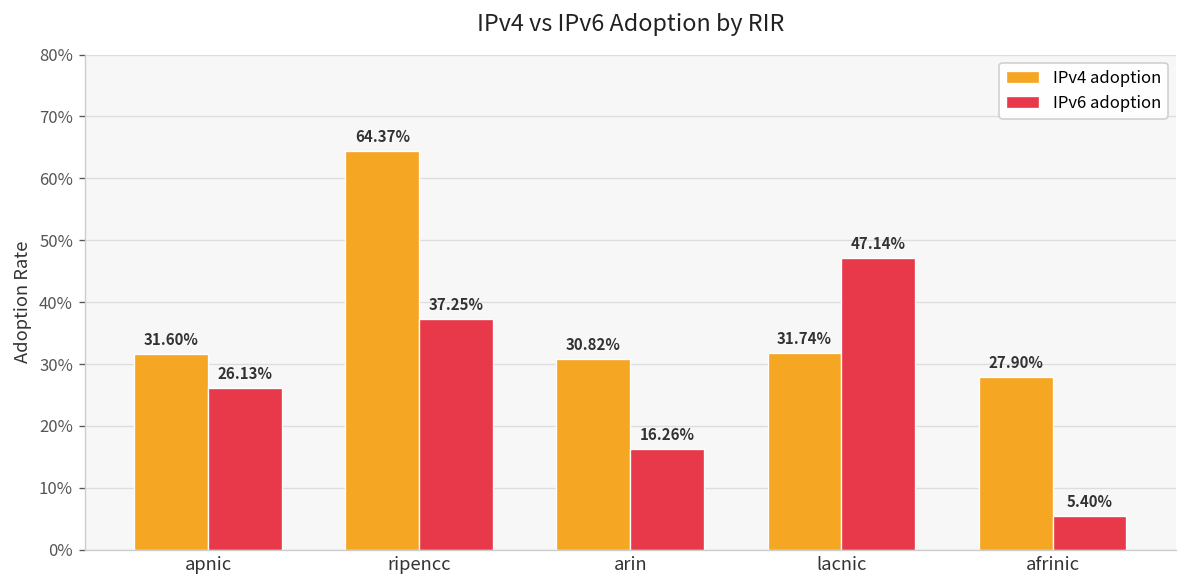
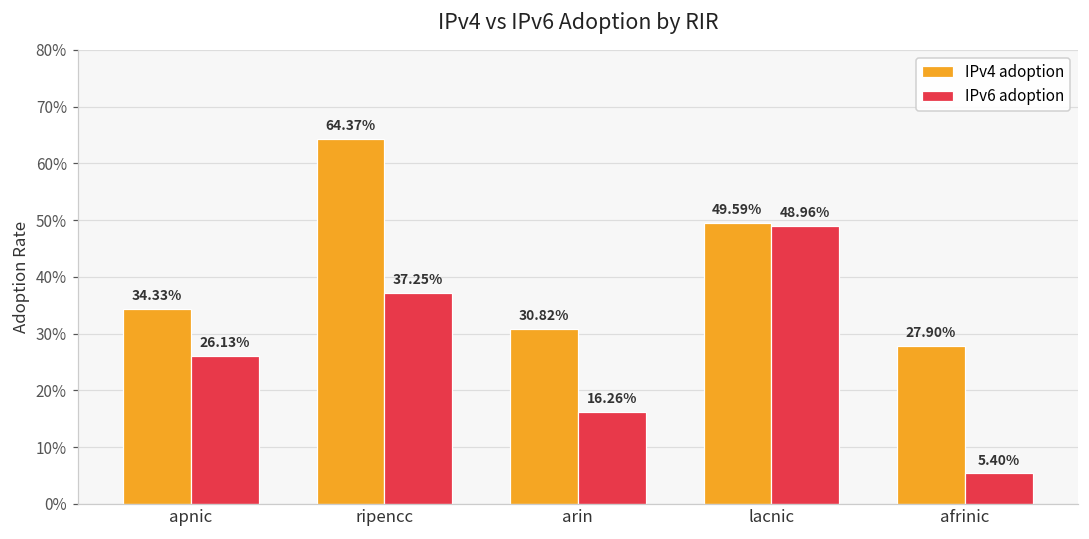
IPv4 adoption, apnic: 31.60% -> 34.33%
IPv4 adoption, lacnic: 31.74% -> 49.59%
IPv6 adoption, lacnic: 47.14% -> 48.96%
